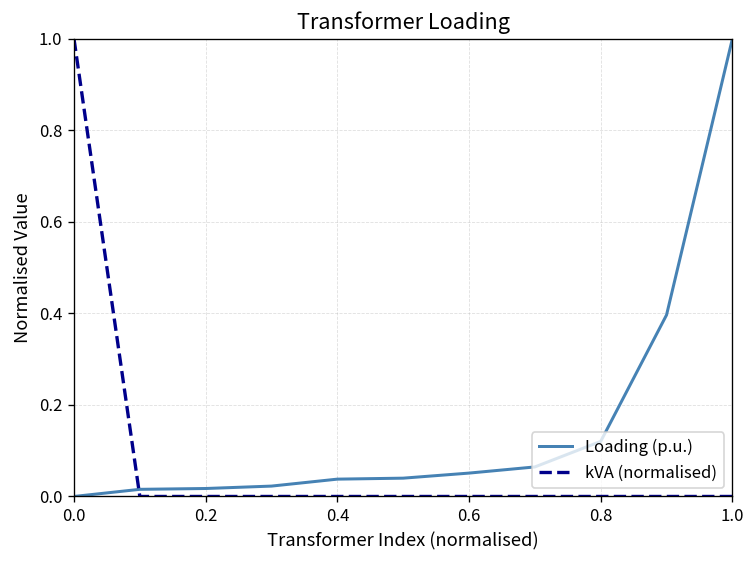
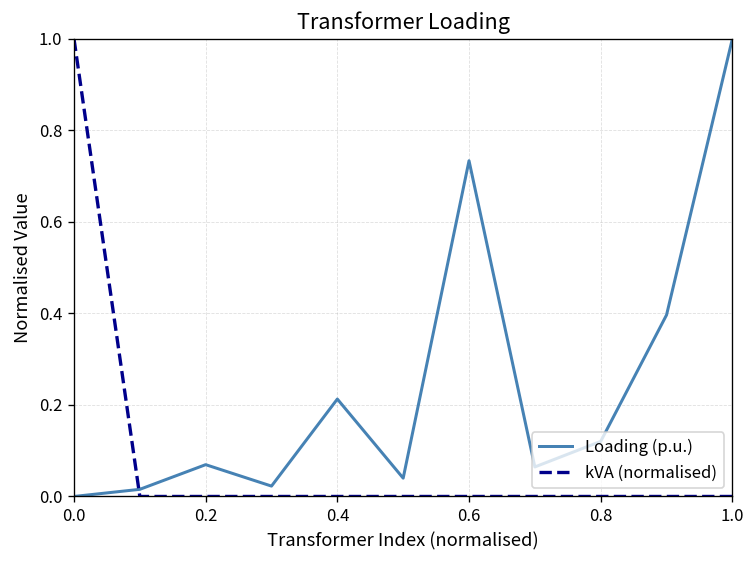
Loading (p.u.), 0.2: 0.02 -> 0.07
Loading (p.u.), 0.4: 0.04 -> 0.21
Loading (p.u.), 0.6: 0.05 -> 0.73
